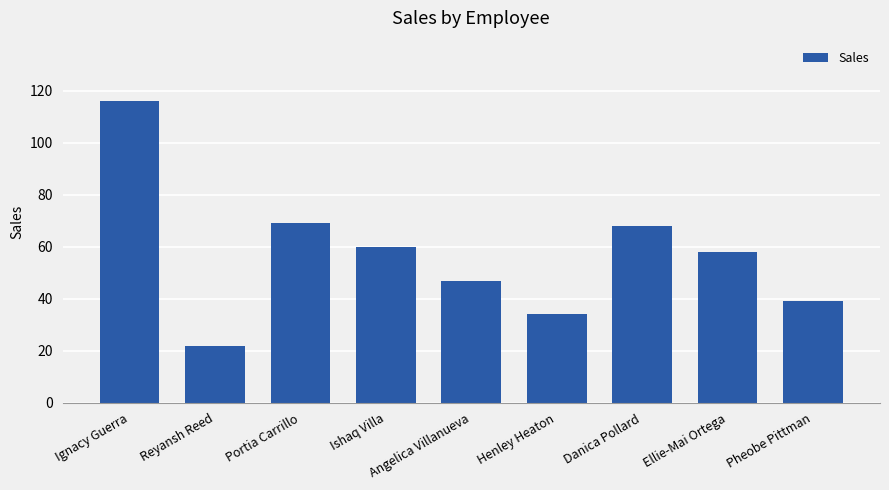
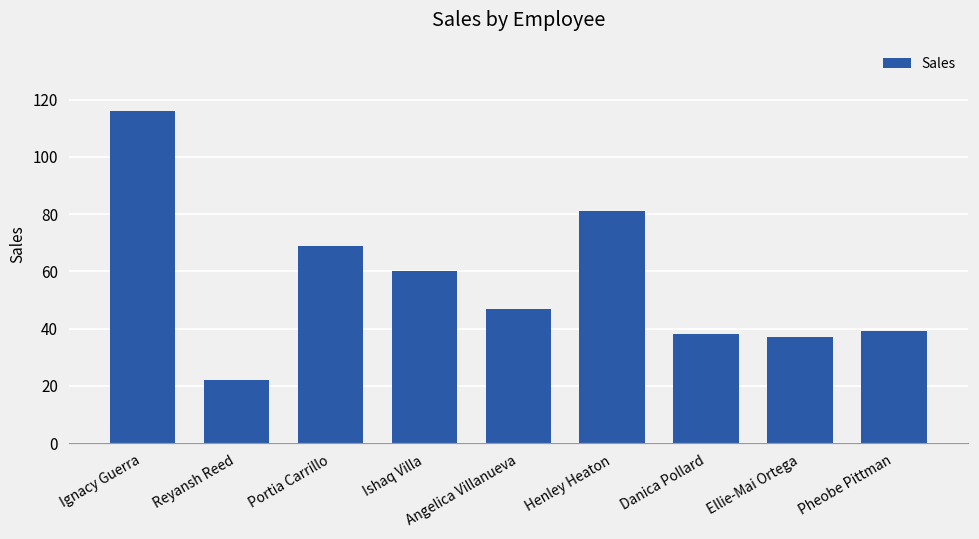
Henley Heaton: 34 -> 81
Danica Pollard: 68 -> 38
Ellie-Mai Ortega: 58 -> 37
